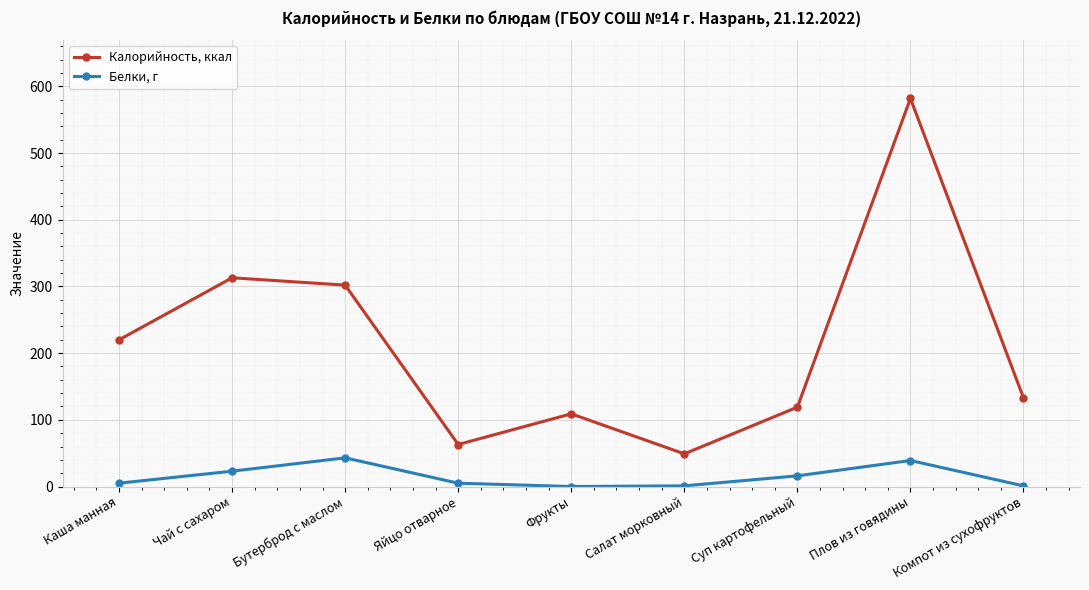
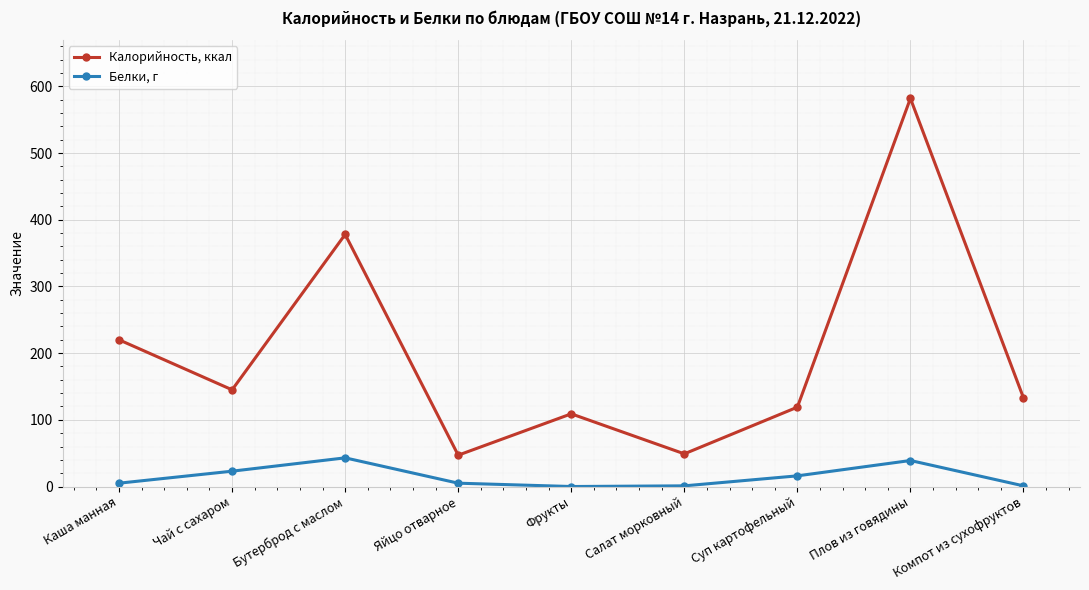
Калорийность, ккал, Чай с сахаром: 310 -> 150
Калорийность, ккал, Бутерброд с маслом: 300 -> 380
Калорийность, ккал, Яйцо отварное: 60 -> 50
